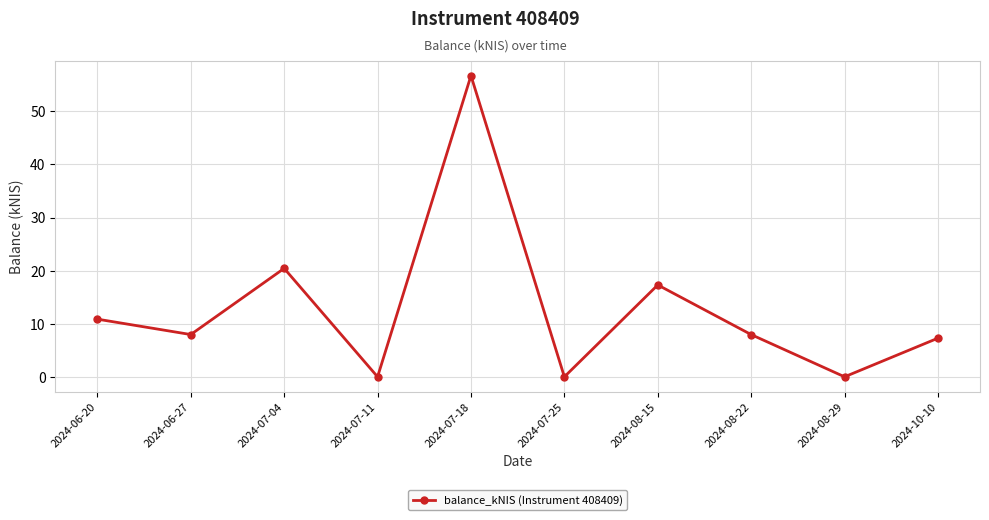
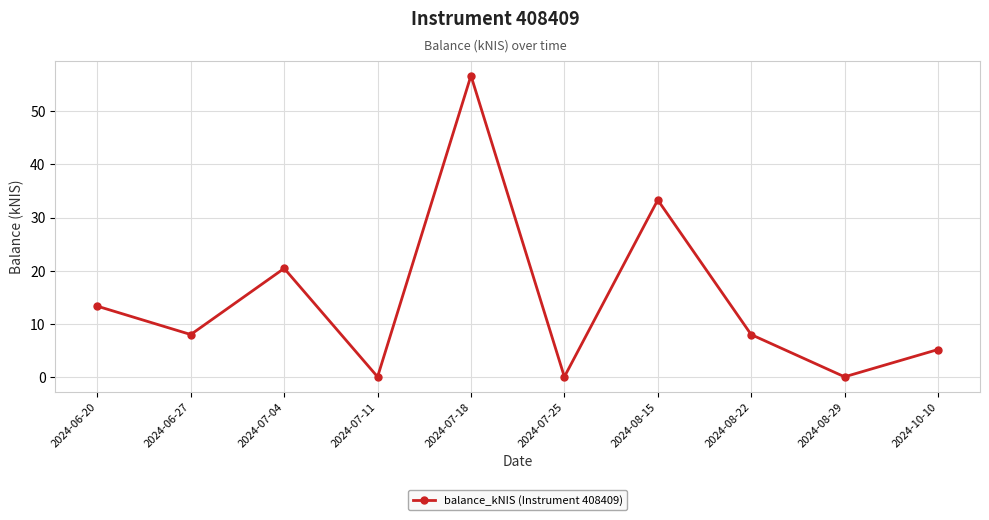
2024-06-20: 11 -> 13
2024-08-15: 17 -> 33
2024-10-10: 7 -> 5
